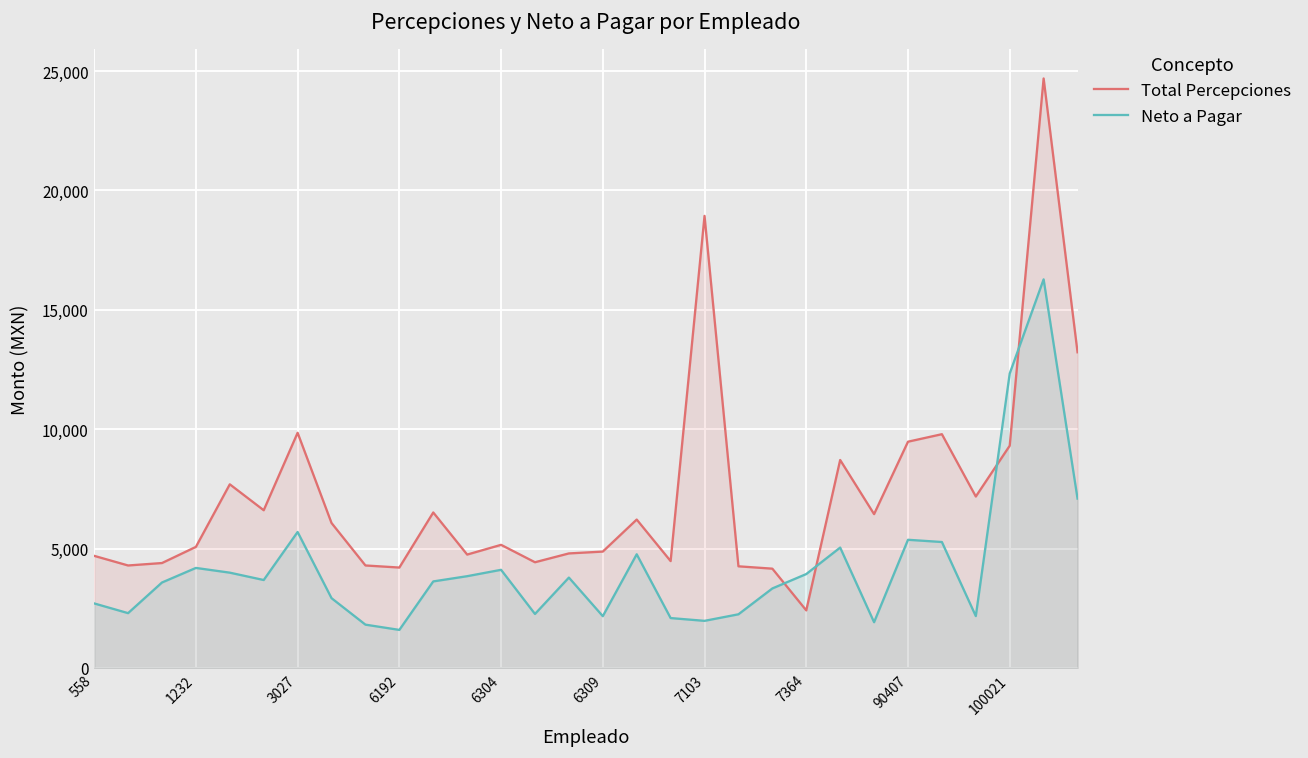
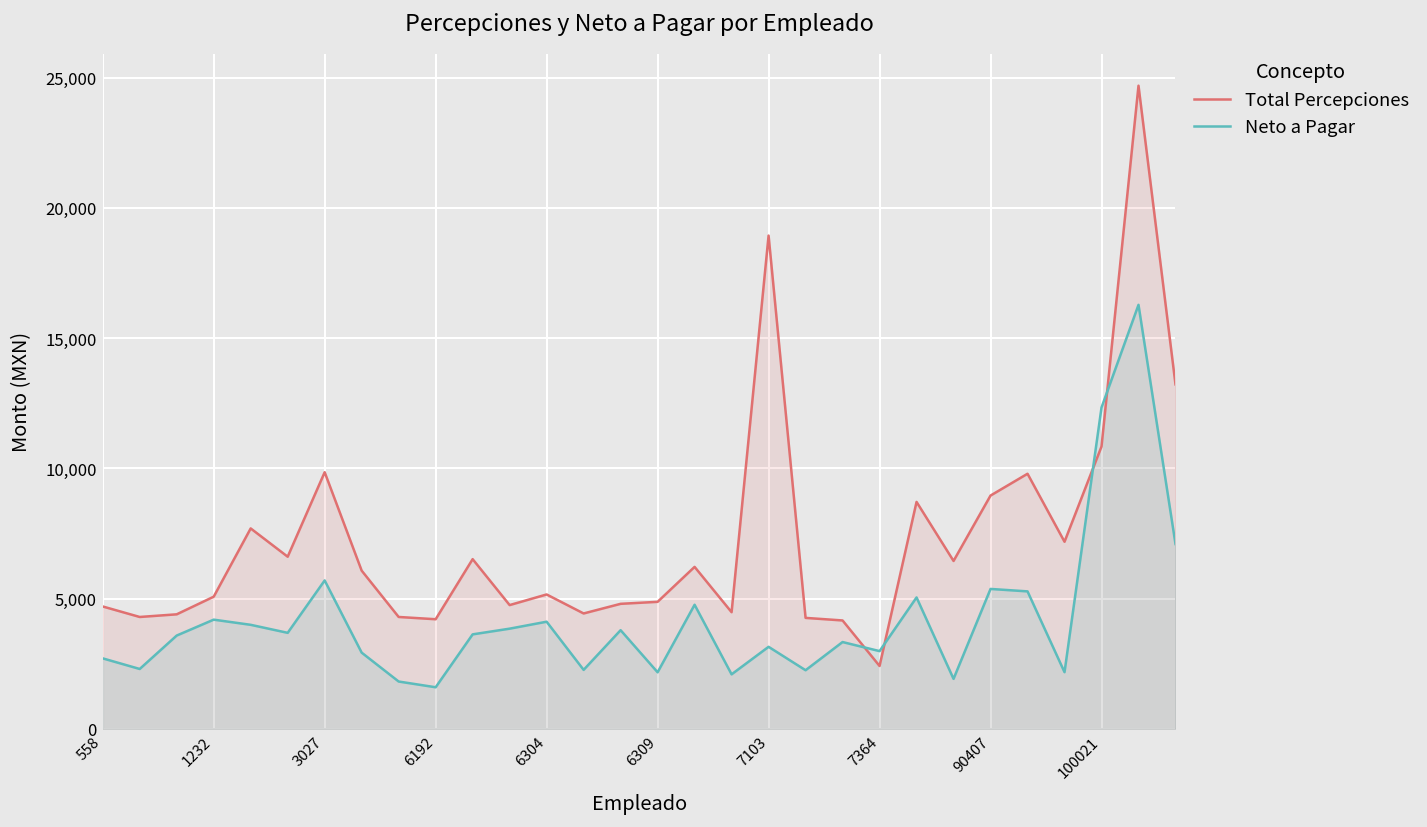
Neto a Pagar, 7103: 2,000 -> 3,100
Neto a Pagar, 7364: 3,900 -> 3,000
Total Percepciones, 90407: 9,500 -> 9,000
Total Percepciones, 100021: 9,300 -> 10,800
